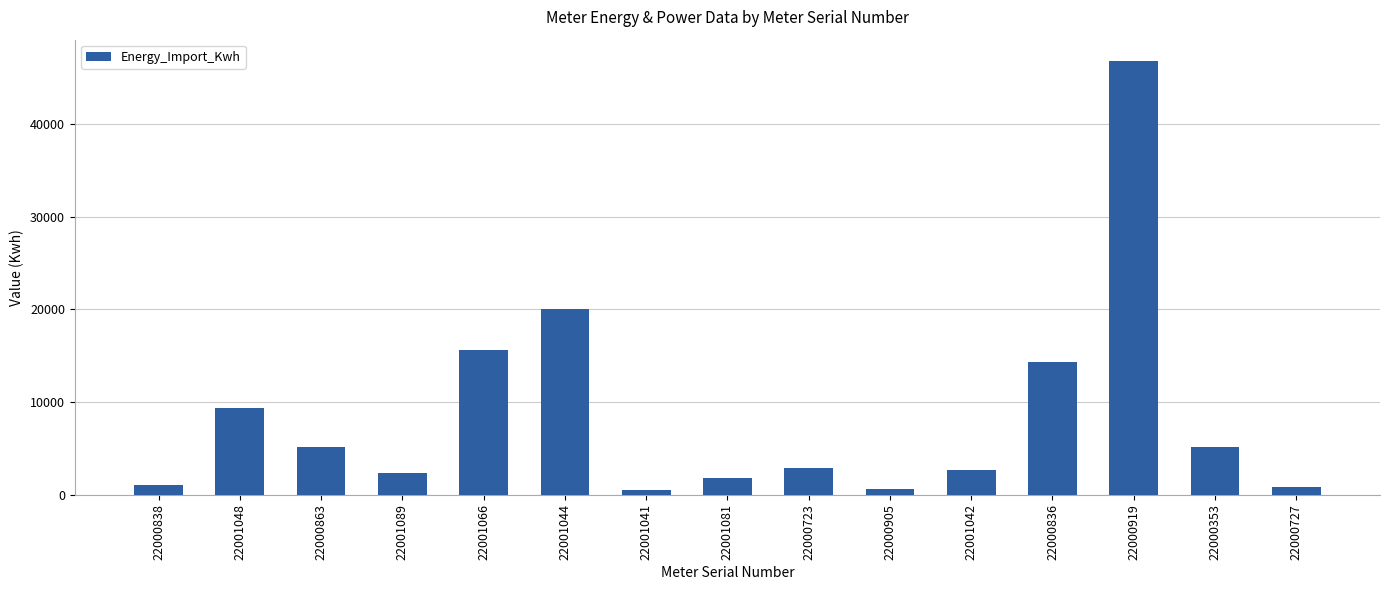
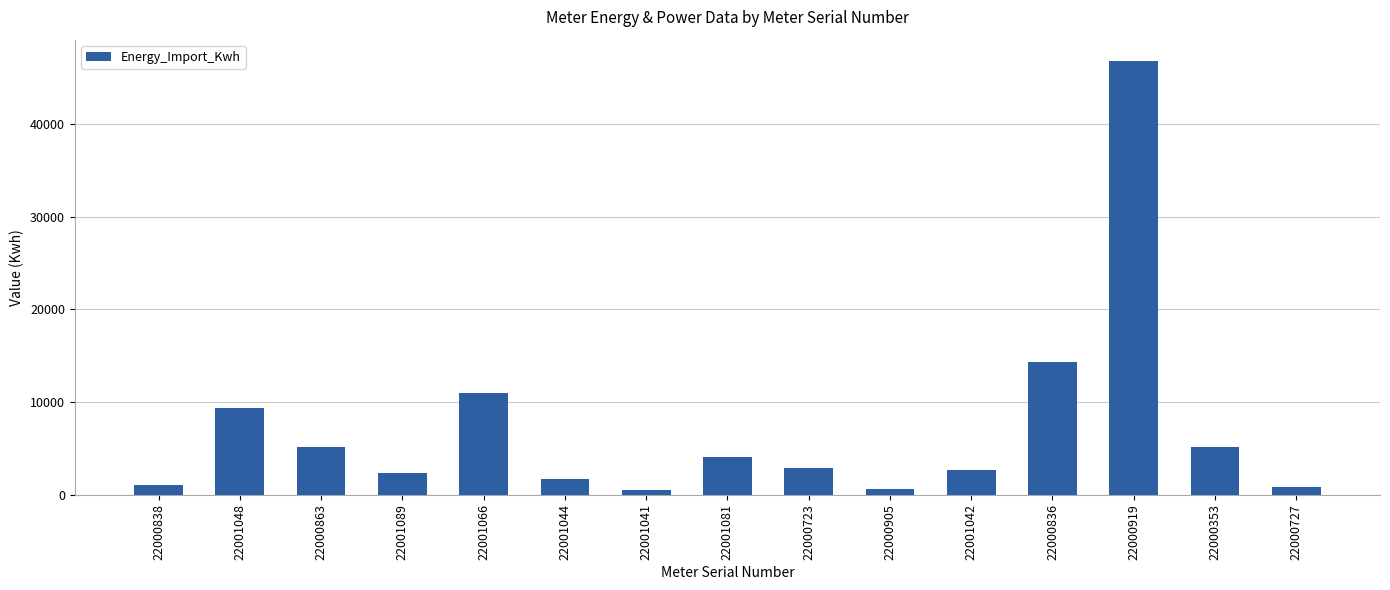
22001066: 16000 -> 11000
22001044: 20000 -> 2000
22001081: 2000 -> 4000
